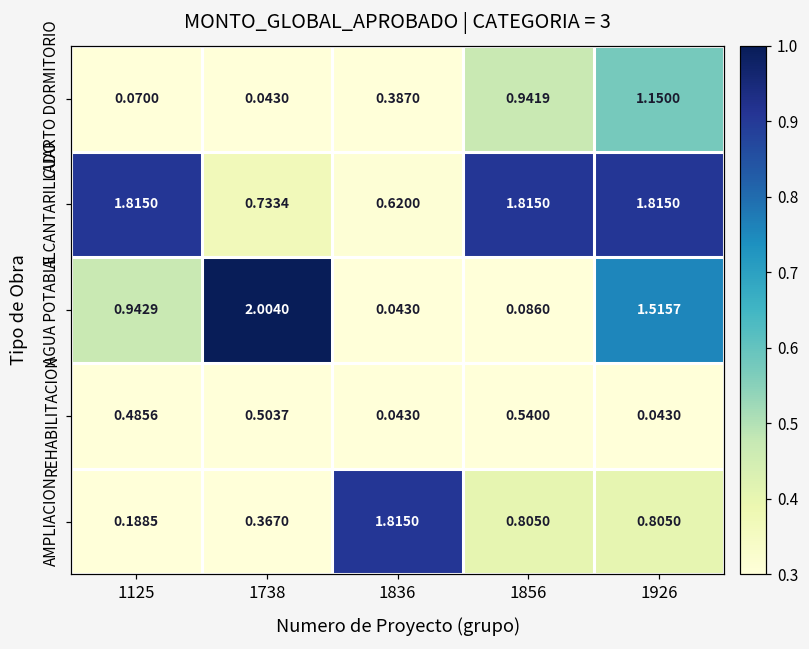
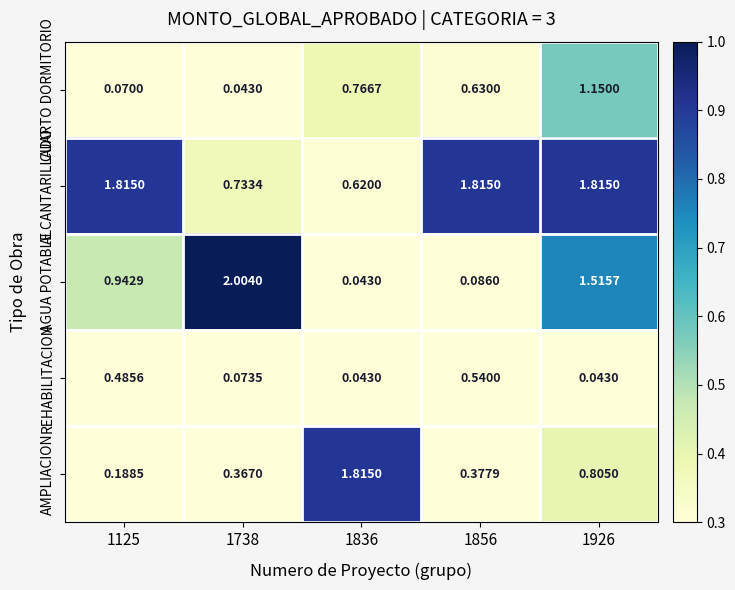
CUARTO DORMITORIO, 1836: 0.3870 -> 0.7667
CUARTO DORMITORIO, 1856: 0.9419 -> 0.6300
REHABILITACION, 1738: 0.5037 -> 0.0735
AMPLIACION, 1856: 0.8050 -> 0.3779
